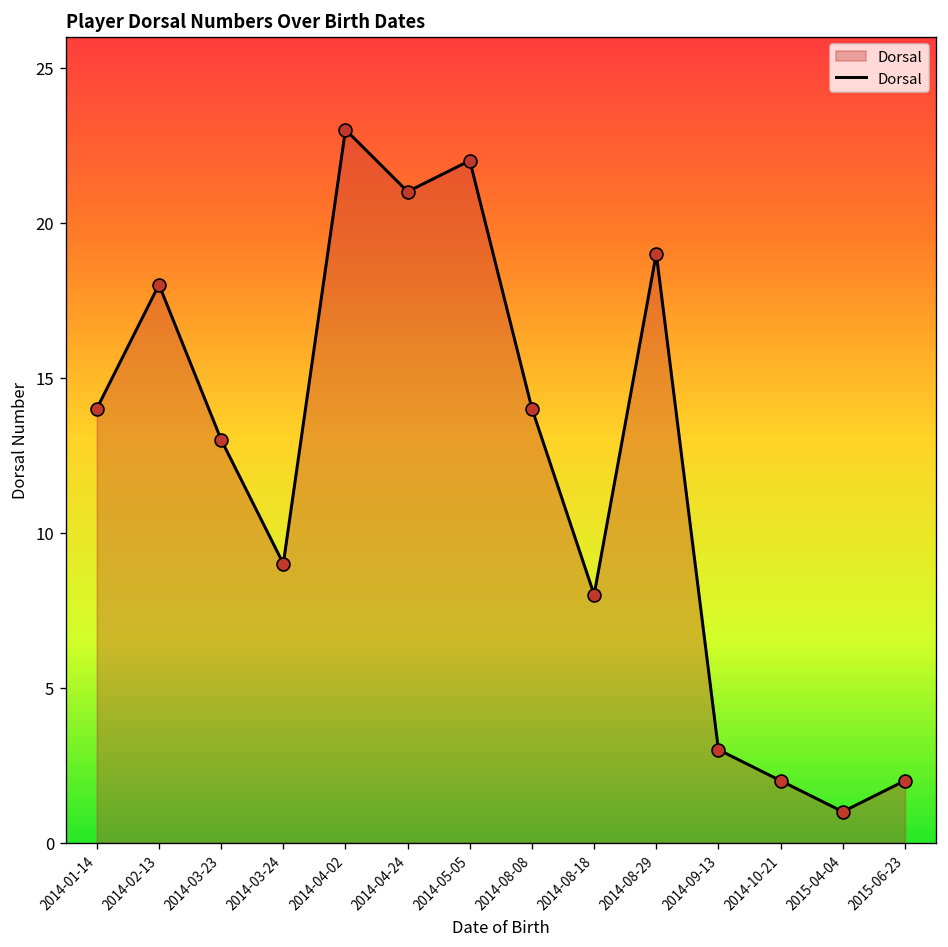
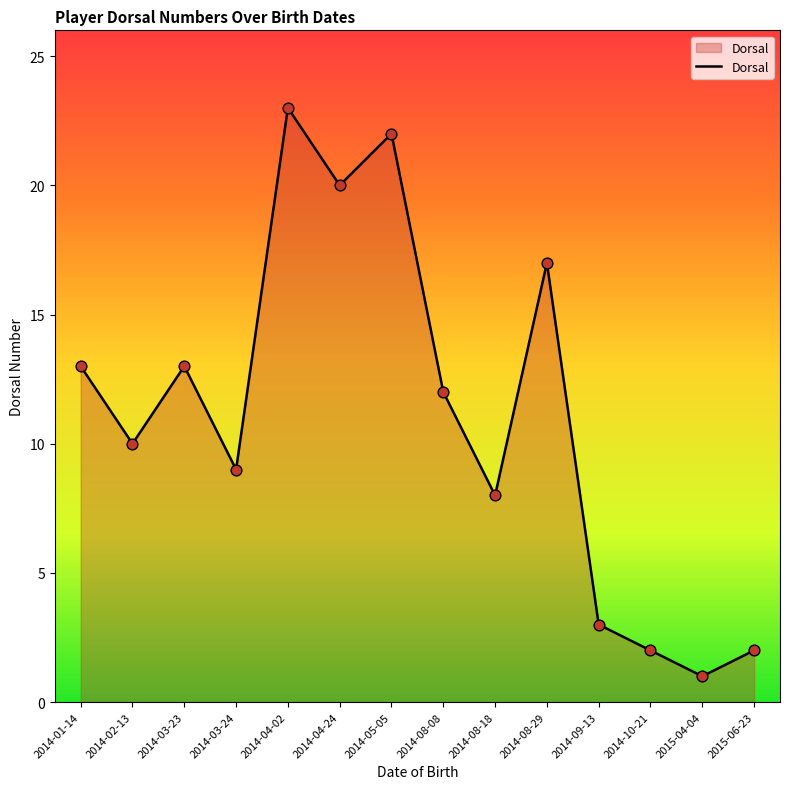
2014-01-14: 14 -> 13
2014-02-13: 18 -> 10
2014-04-24: 21 -> 20
2014-08-08: 14 -> 12
2014-08-29: 19 -> 17
